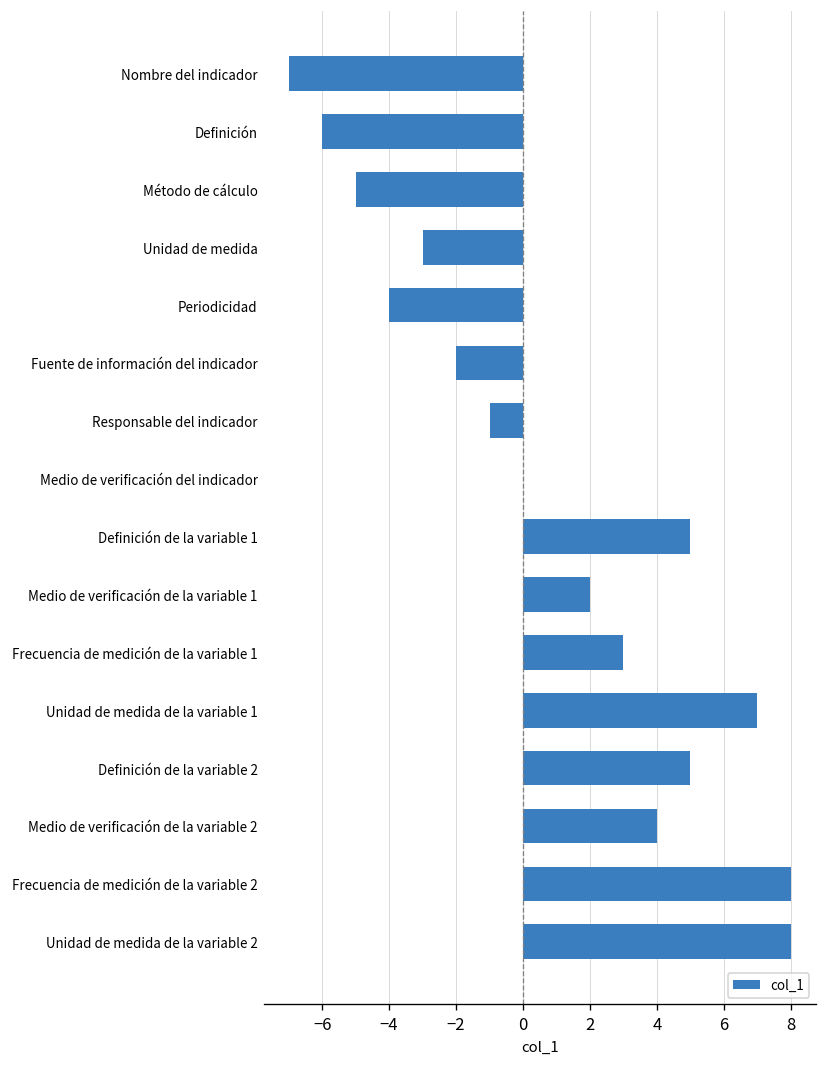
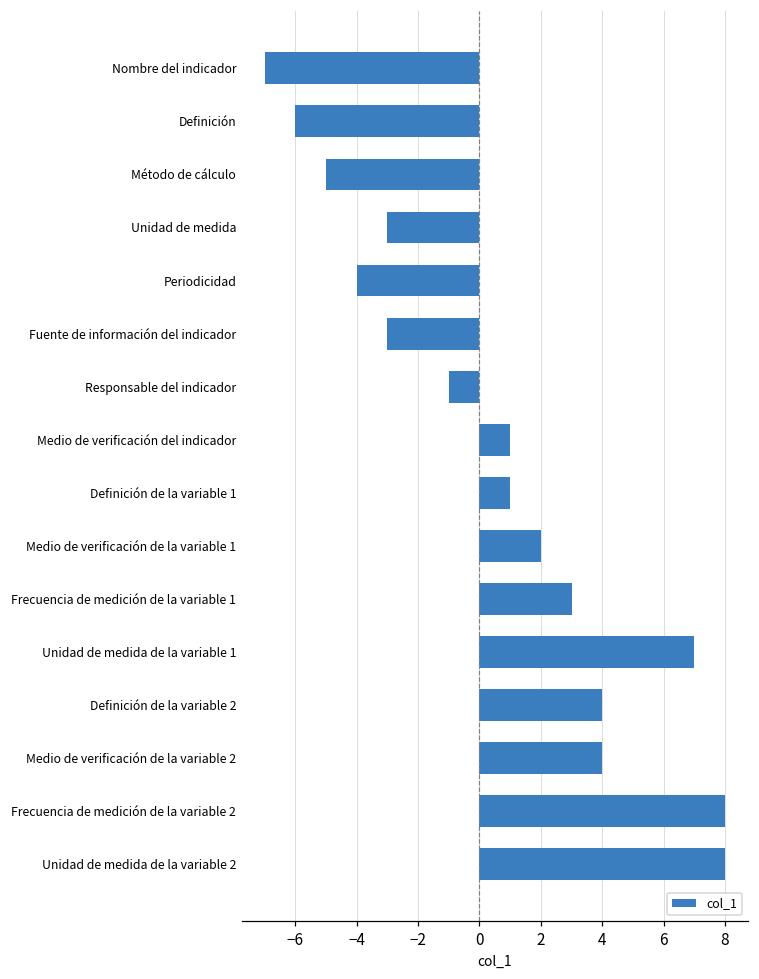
Fuente de información del indicador: -2.0 -> -3.0
Medio de verificación del indicador: 0.0 -> 1.0
Definición de la variable 1: 5.0 -> 1.0
Definición de la variable 2: 5.0 -> 4.0
